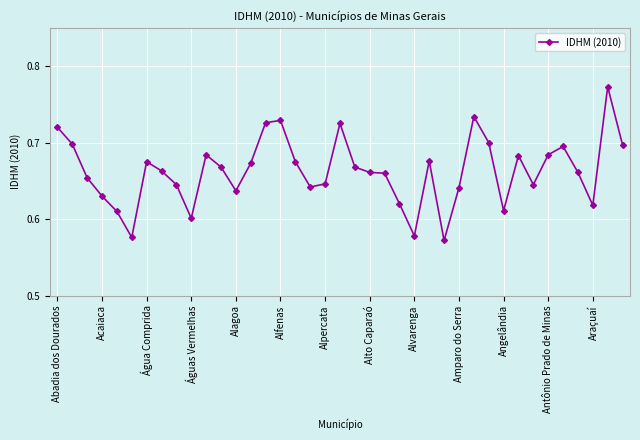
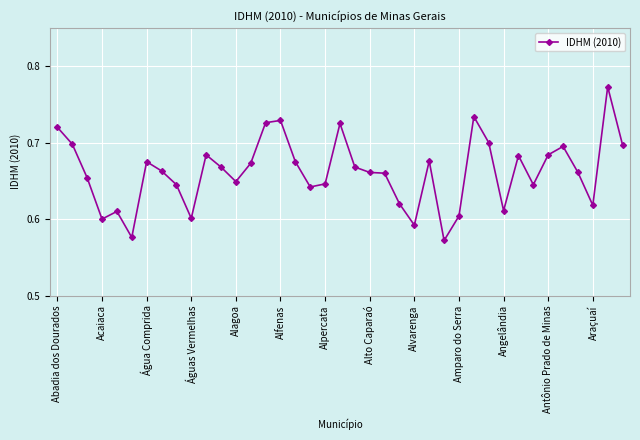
Acaiaca: 0.63 -> 0.60
Alagoa: 0.64 -> 0.65
Alvarenga: 0.58 -> 0.59
Amparo do Serra: 0.64 -> 0.60
